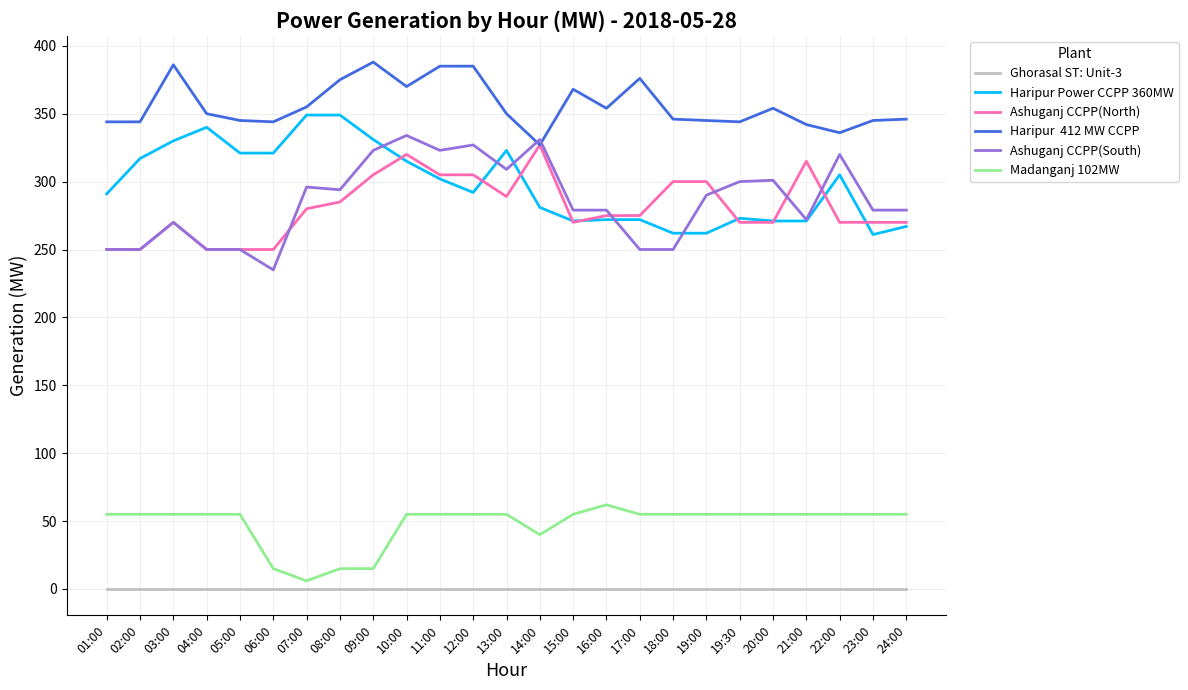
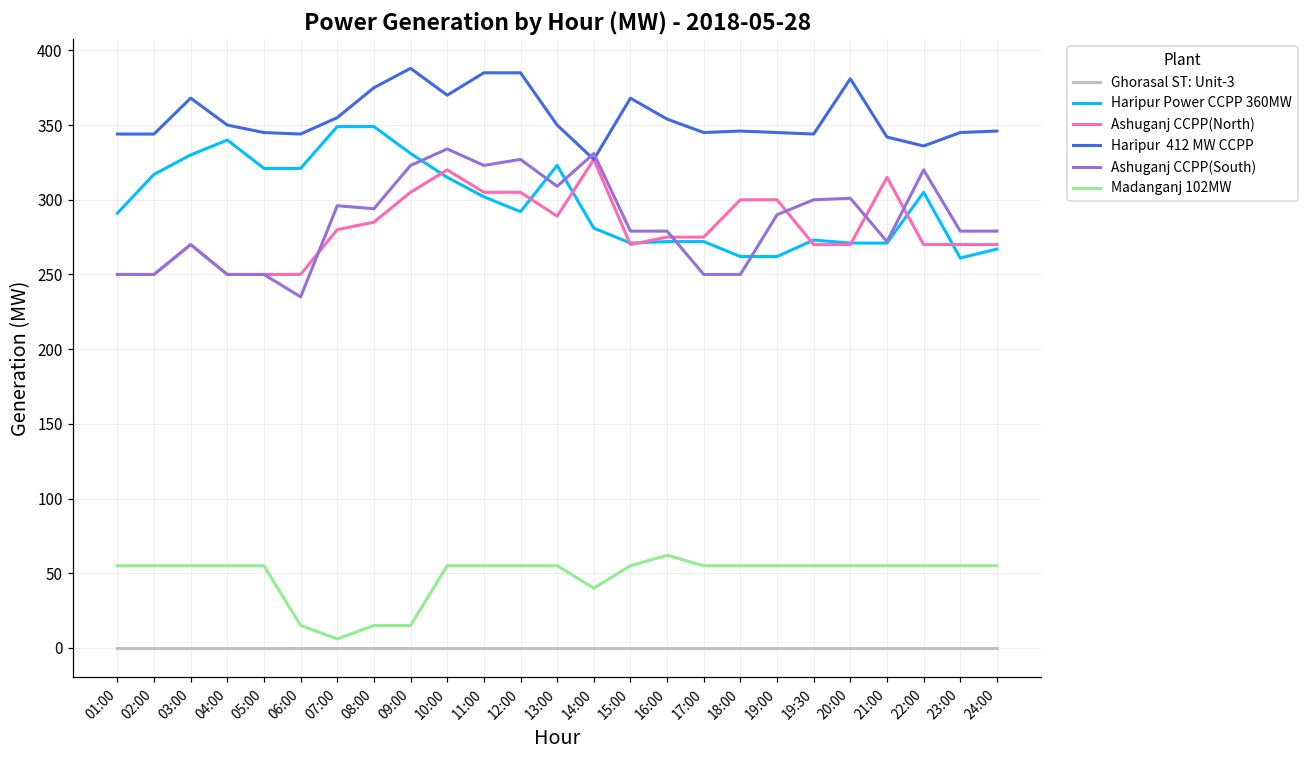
Haripur 412 MW CCPP, 03:00: 386 -> 368
Haripur 412 MW CCPP, 17:00: 376 -> 345
Haripur 412 MW CCPP, 20:00: 354 -> 381
